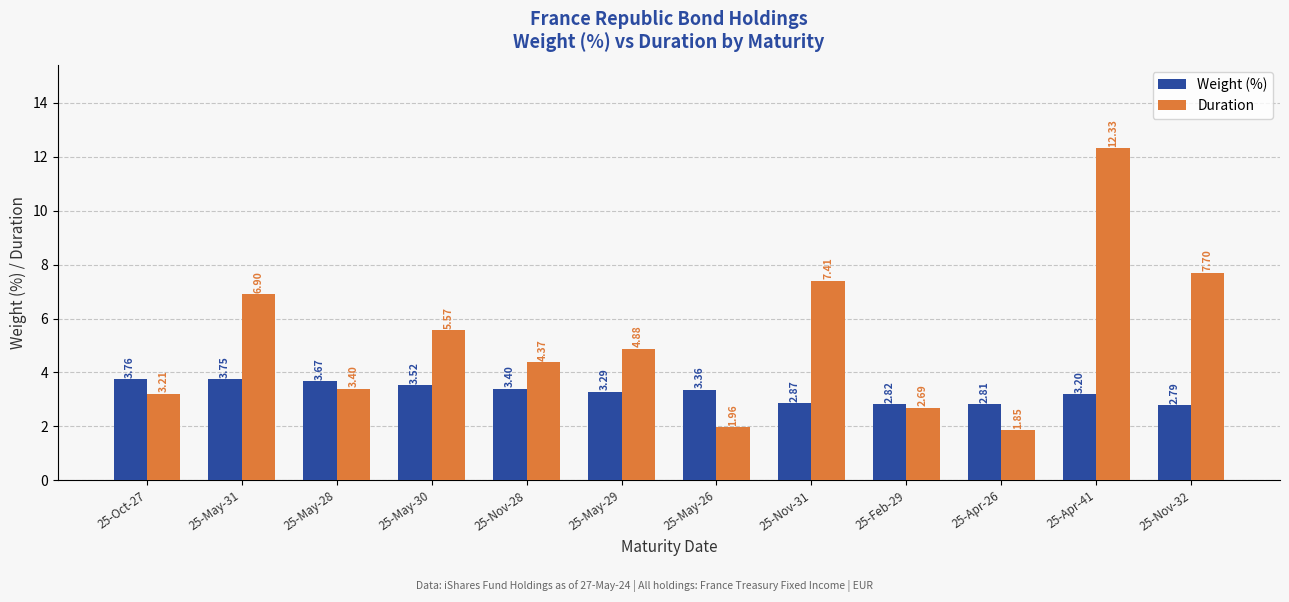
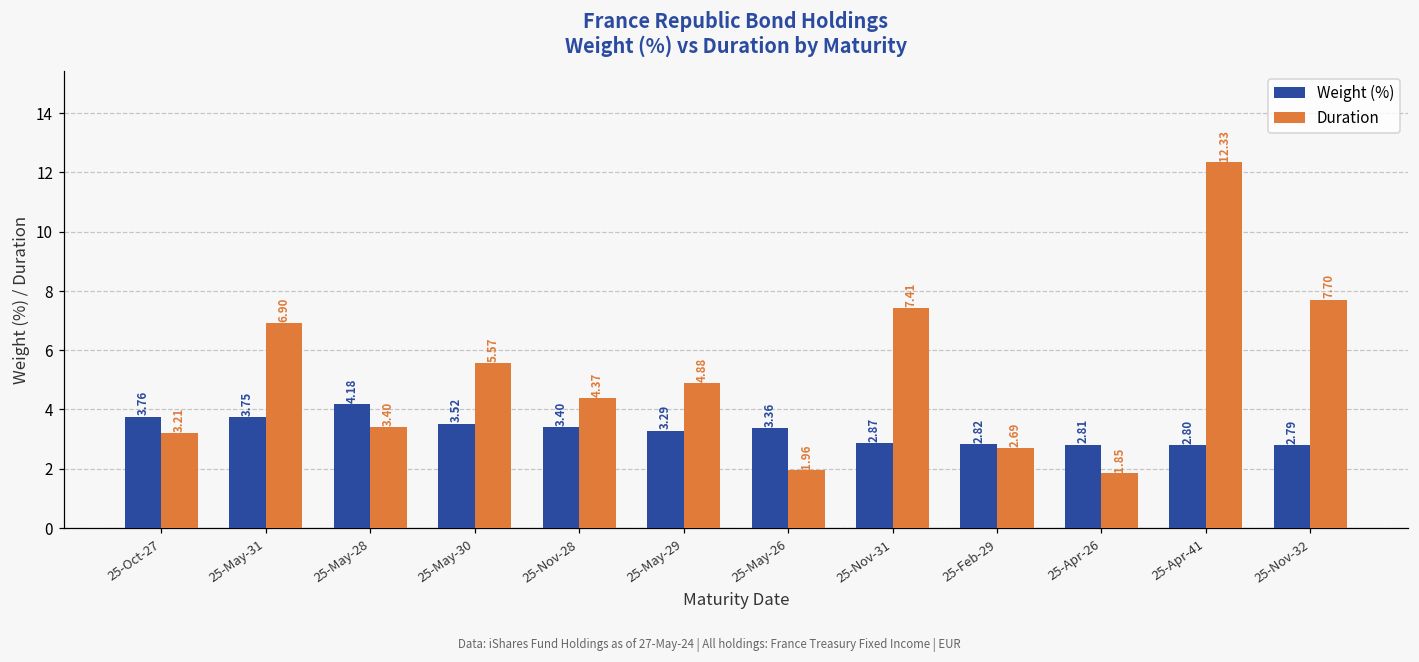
Weight (%), 25-May-28: 3.67 -> 4.18
Weight (%), 25-Apr-41: 3.20 -> 2.80
